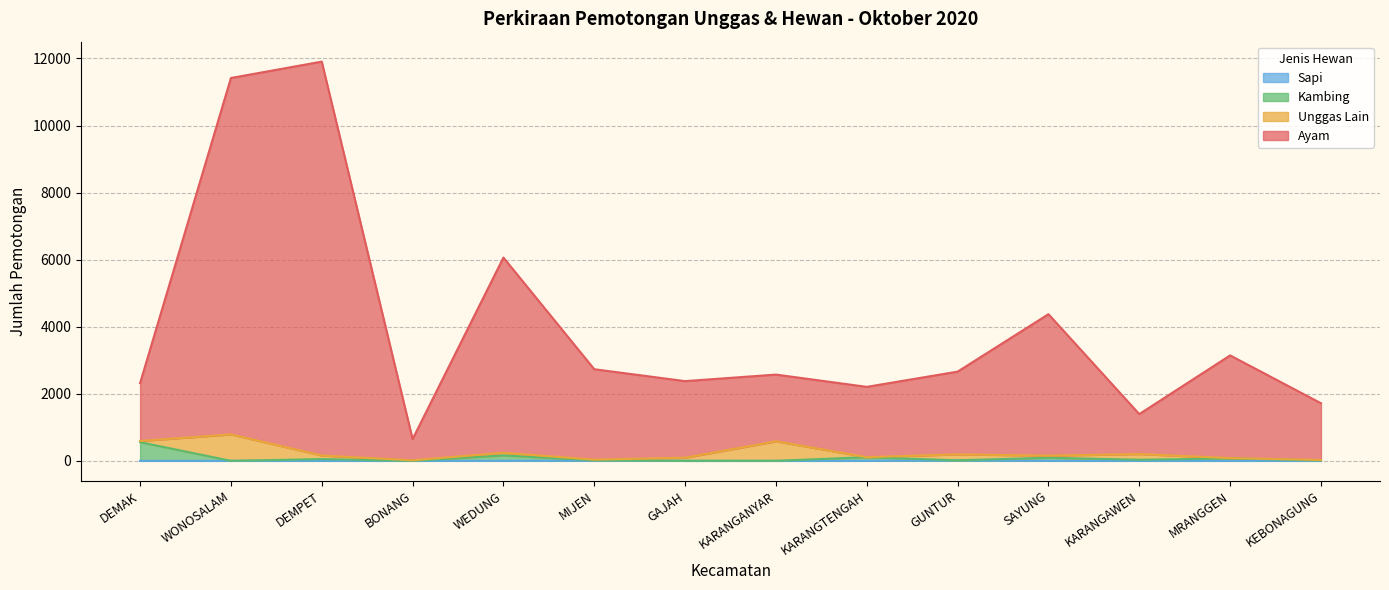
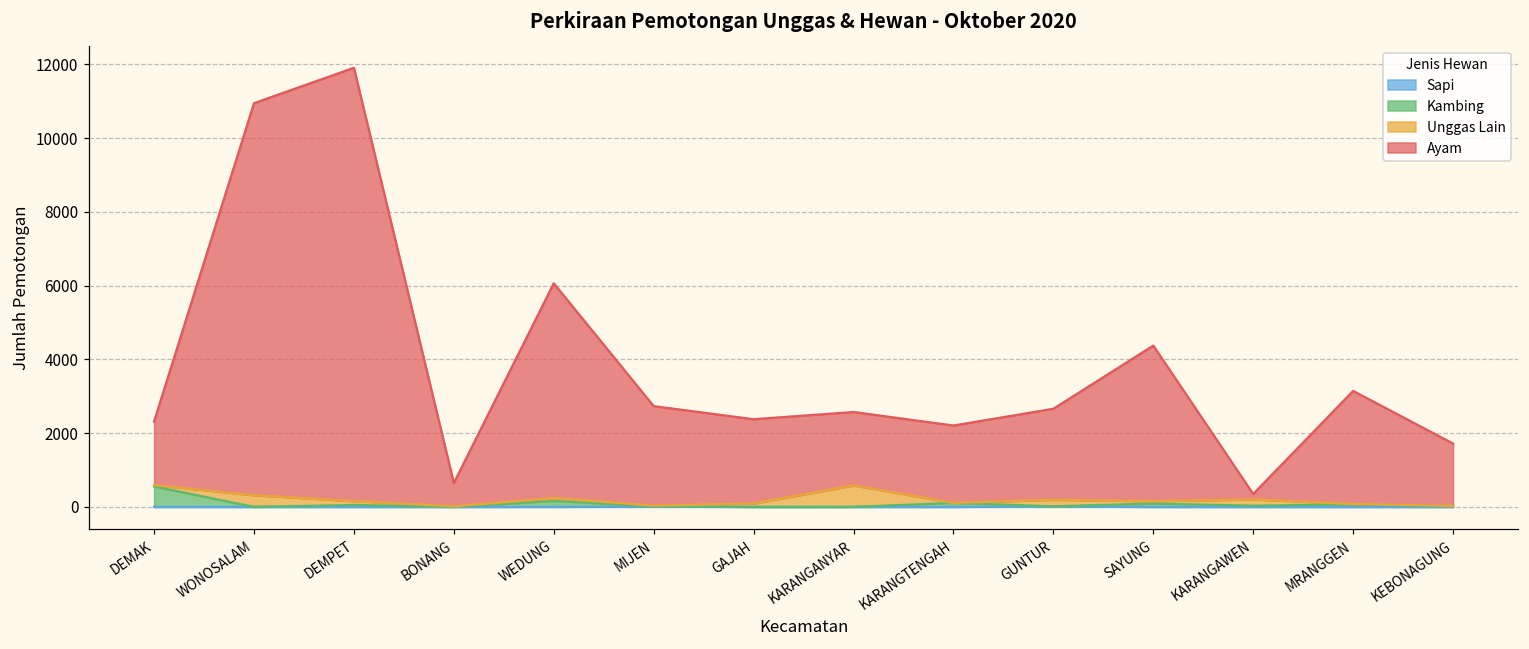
Unggas Lain, WONOSALAM: 800 -> 300
Ayam, KARANGAWEN: 1200 -> 100
